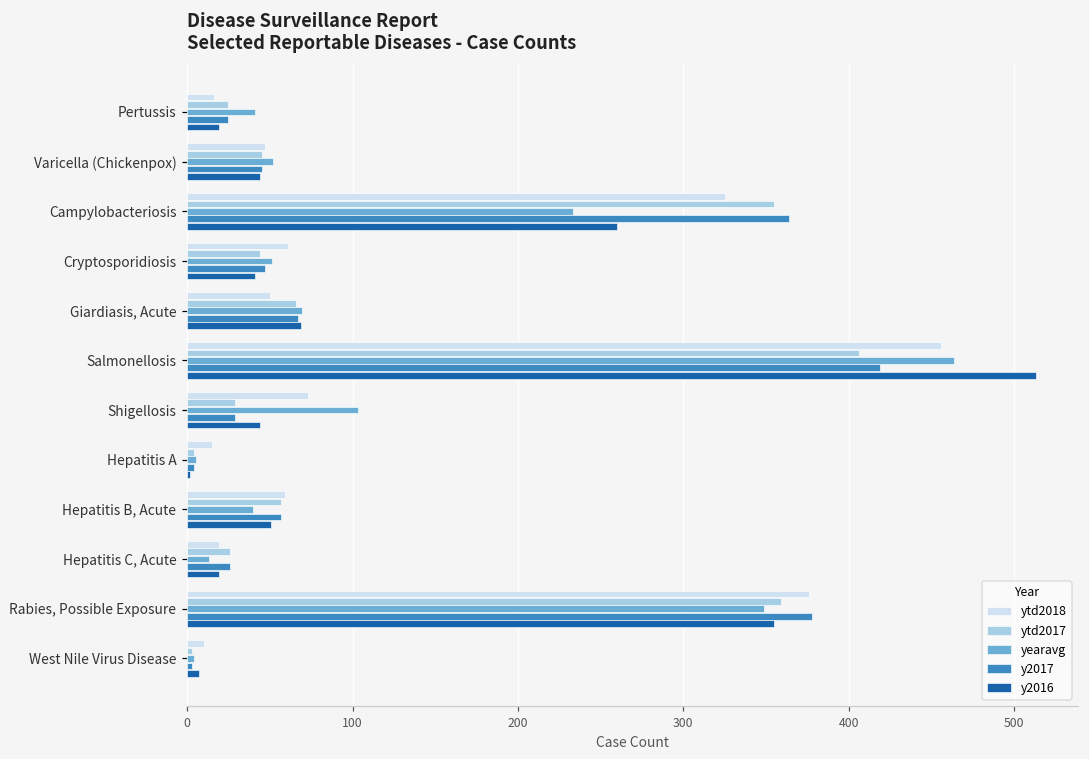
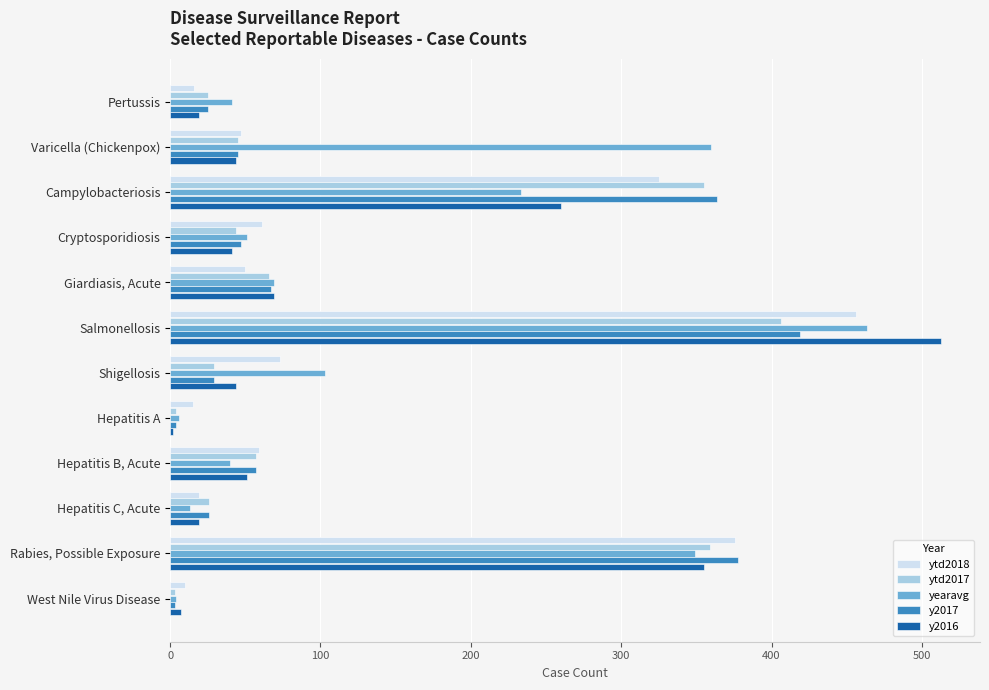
yearavg, Varicella (Chickenpox): 52 -> 360
